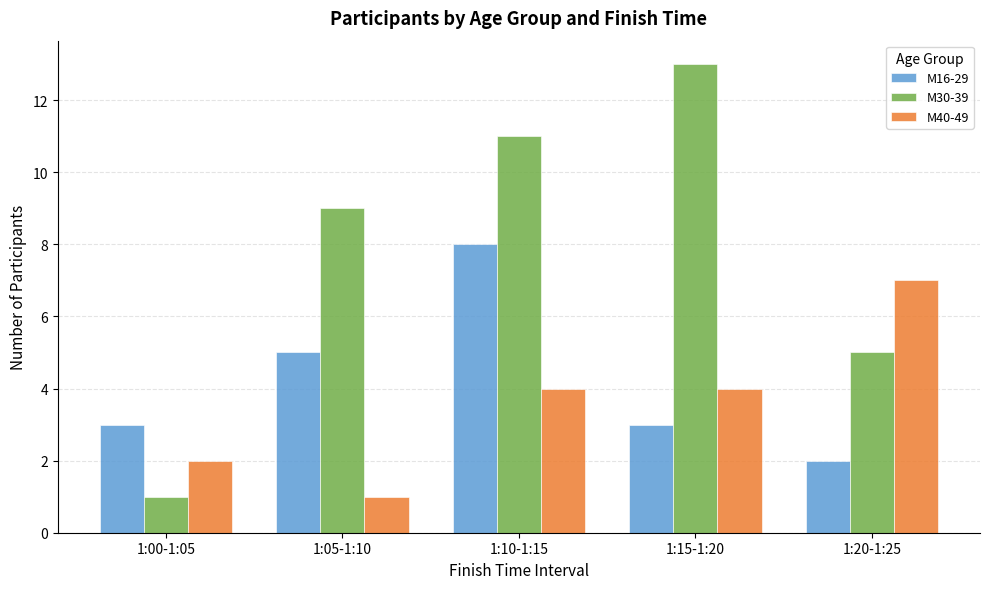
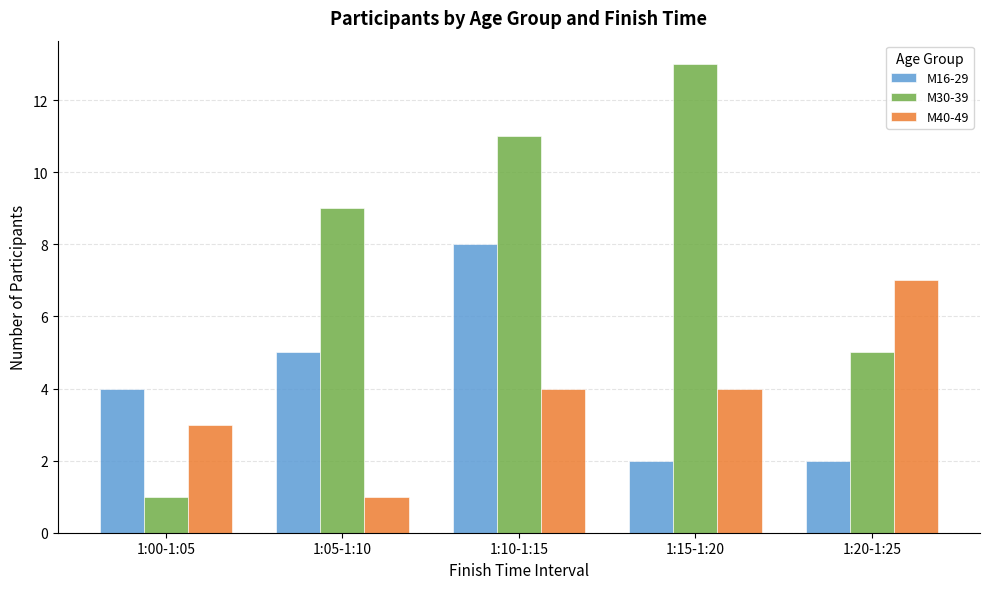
М16-29, 1:00-1:05: 3 -> 4
М40-49, 1:00-1:05: 2 -> 3
М16-29, 1:15-1:20: 3 -> 2
